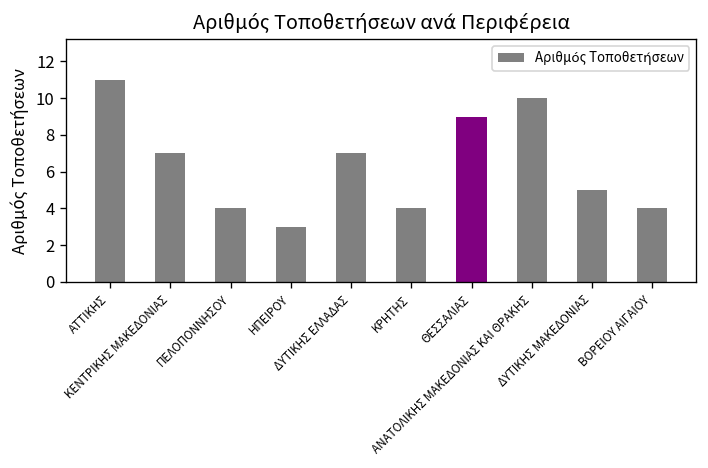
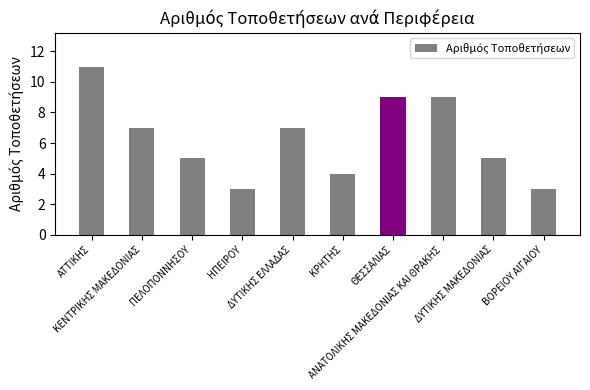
ΠΕΛΟΠΟΝΝΗΣΟΥ: 4 -> 5
ΑΝΑΤΟΛΙΚΗΣ ΜΑΚΕΔΟΝΙΑΣ ΚΑΙ ΘΡΑΚΗΣ: 10 -> 9
ΒΟΡΕΙΟΥ ΑΙΓΑΙΟΥ: 4 -> 3
